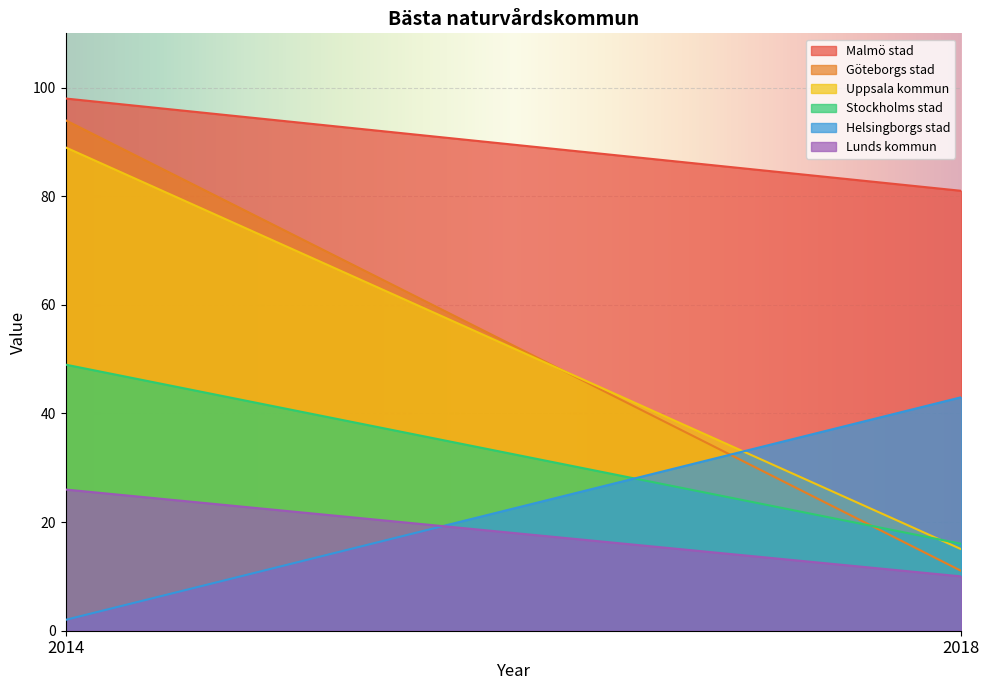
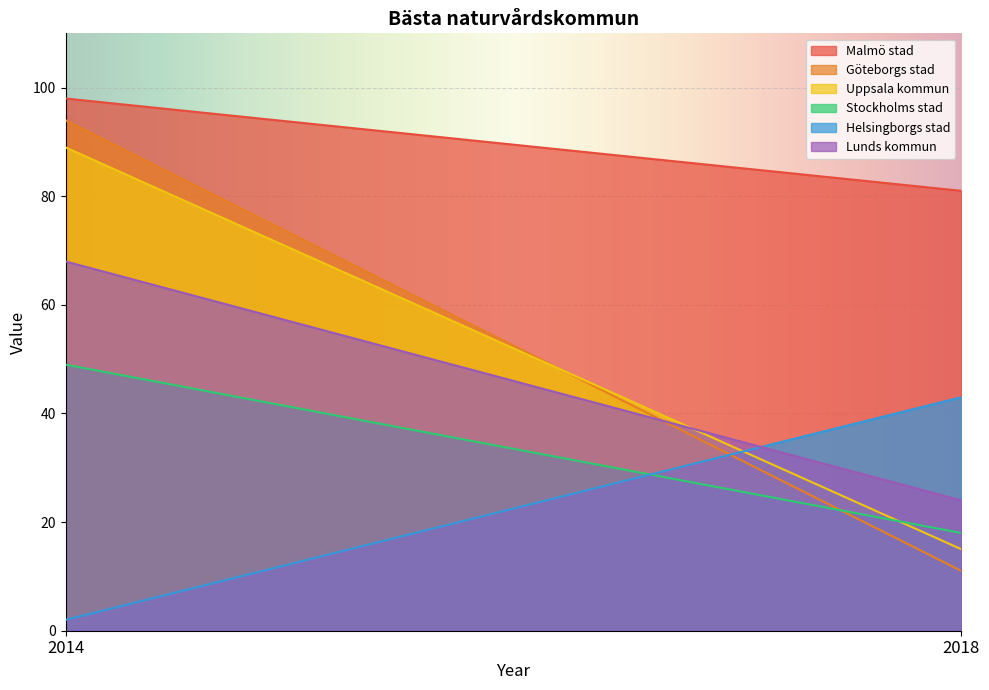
Lunds kommun, 2014: 26 -> 68
Stockholms stad, 2018: 16 -> 18
Lunds kommun, 2018: 10 -> 24
